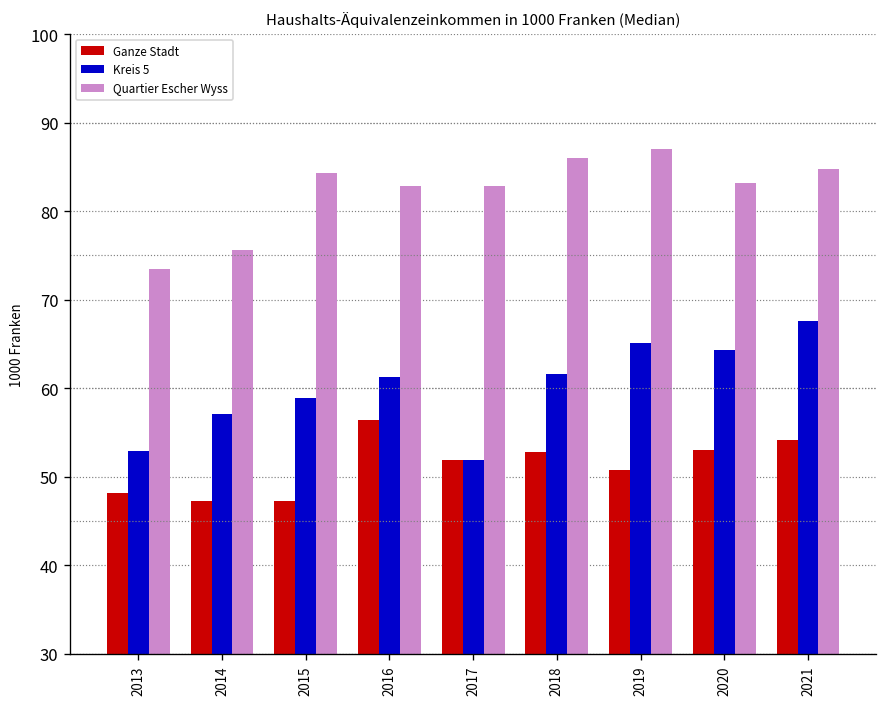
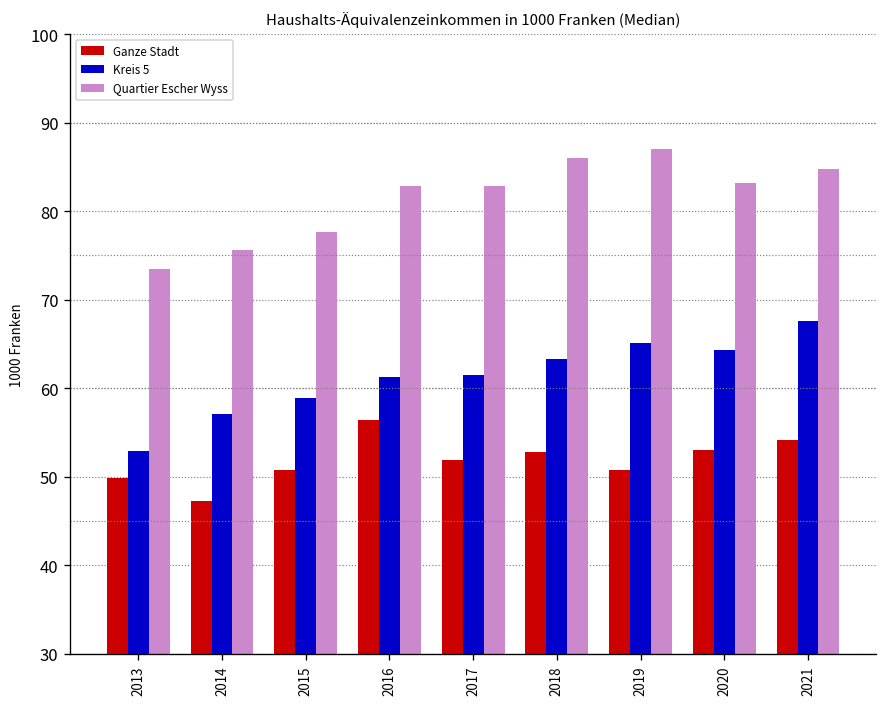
Ganze Stadt, 2013: 48 -> 50
Ganze Stadt, 2015: 47 -> 51
Quartier Escher Wyss, 2015: 84 -> 78
Kreis 5, 2017: 52 -> 62
Kreis 5, 2018: 62 -> 63
